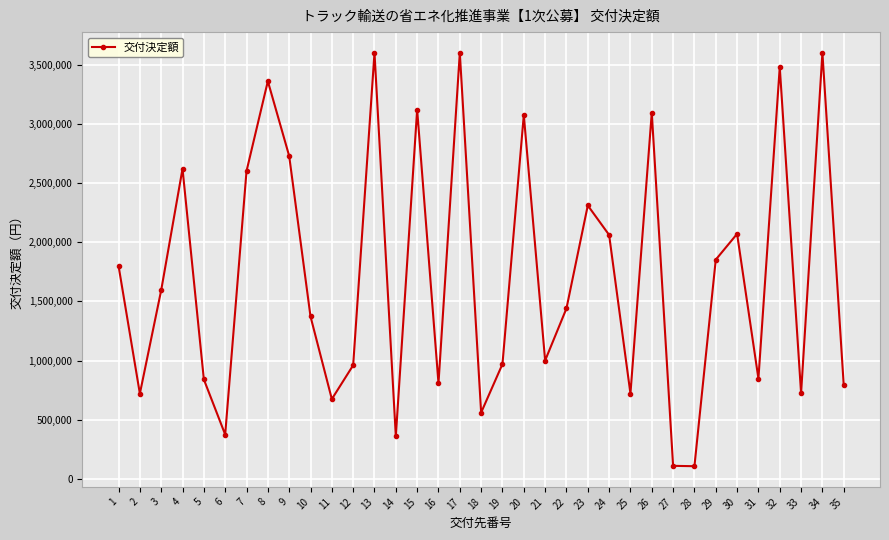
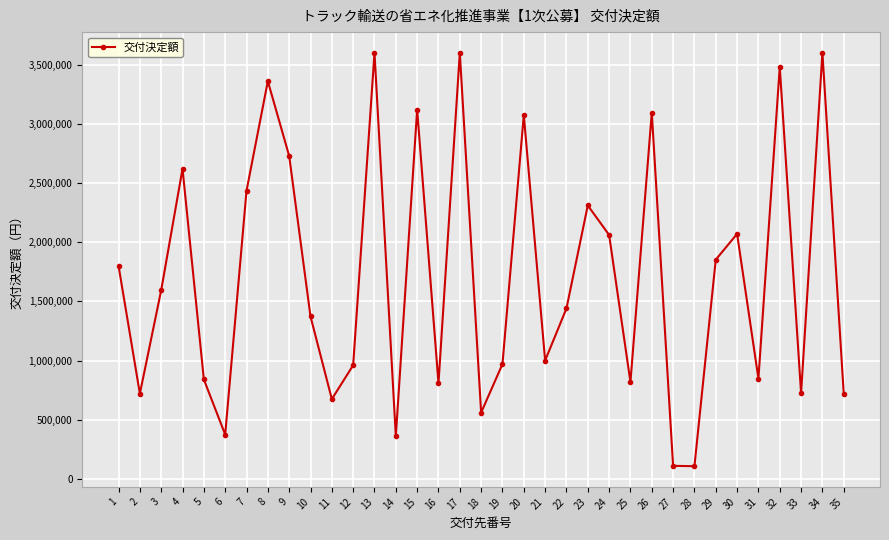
7: 2,600,000 -> 2,430,000
25: 720,000 -> 820,000
35: 790,000 -> 720,000
